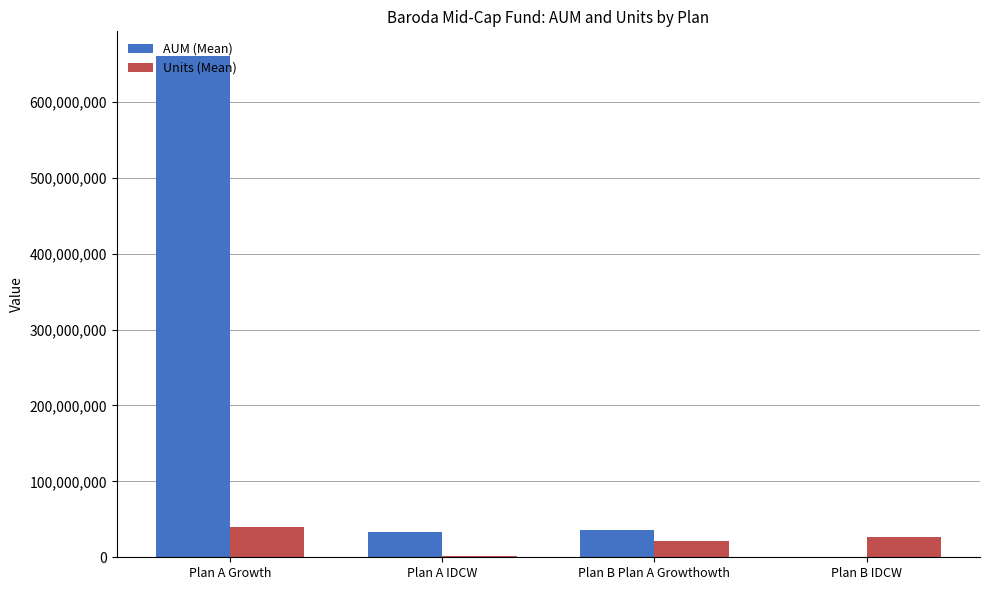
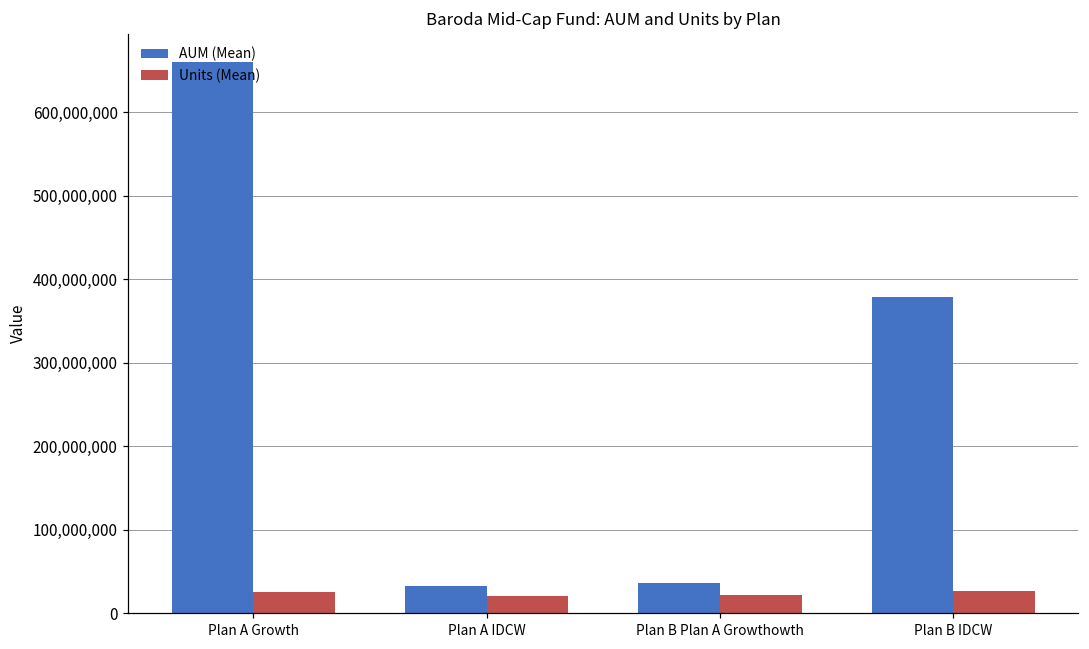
Units (Mean), Plan A Growth: 40,000,000 -> 30,000,000
Units (Mean), Plan A IDCW: 0 -> 20,000,000
AUM (Mean), Plan B IDCW: 0 -> 380,000,000
